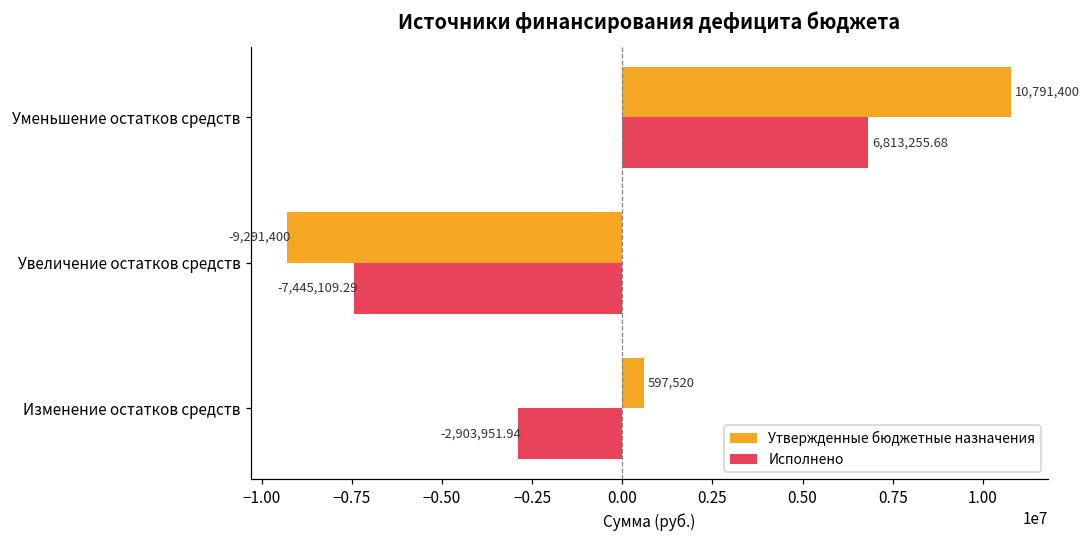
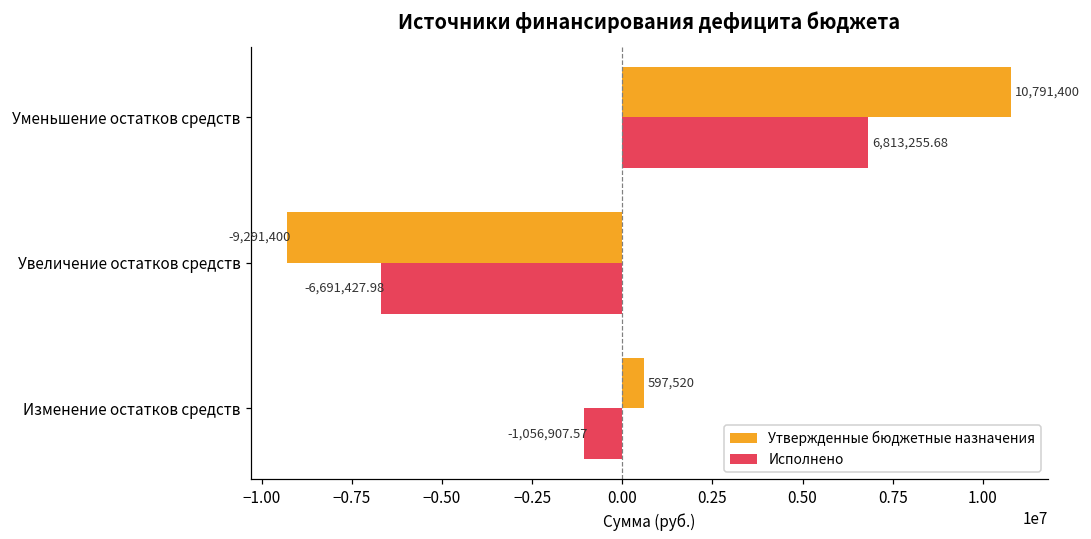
Исполнено, Увеличение остатков средств: -7,445,109.29 -> -6,691,427.98
Исполнено, Изменение остатков средств: -2,903,951.94 -> -1,056,907.57
